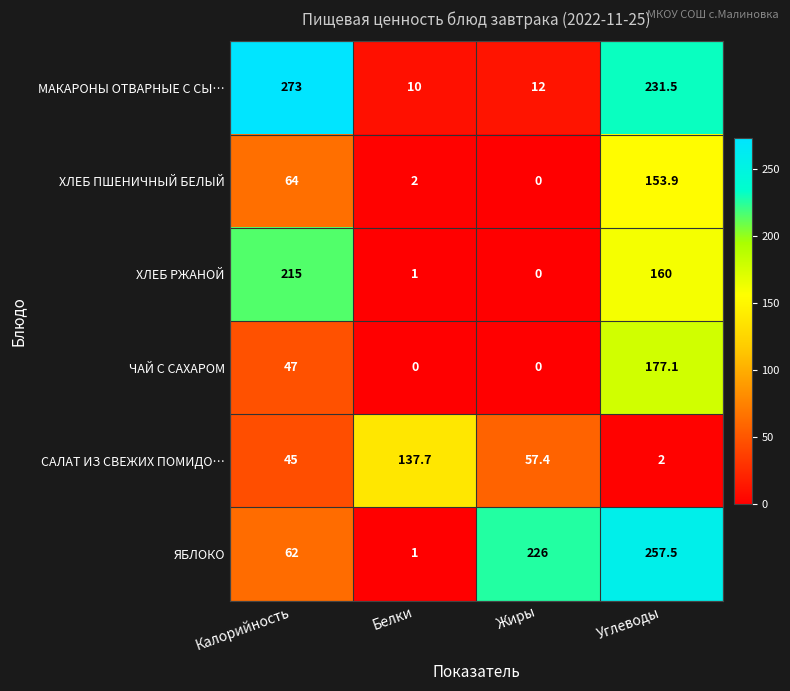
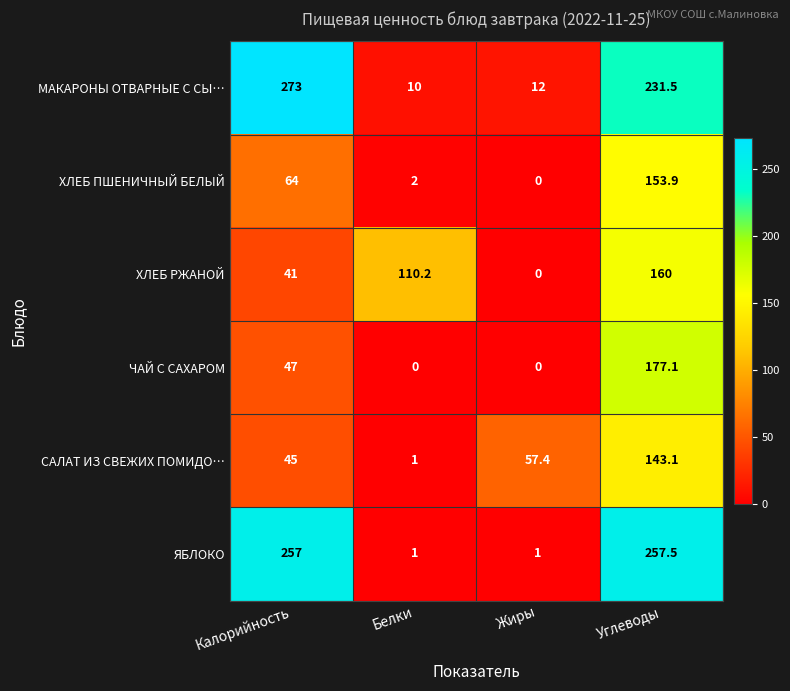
ХЛЕБ РЖАНОЙ, Калорийность: 215 -> 41
ХЛЕБ РЖАНОЙ, Белки: 1 -> 110.2
САЛАТ ИЗ СВЕЖИХ ПОМИДО…, Белки: 137.7 -> 1
САЛАТ ИЗ СВЕЖИХ ПОМИДО…, Углеводы: 2 -> 143.1
ЯБЛОКО, Калорийность: 62 -> 257
ЯБЛОКО, Жиры: 226 -> 1
